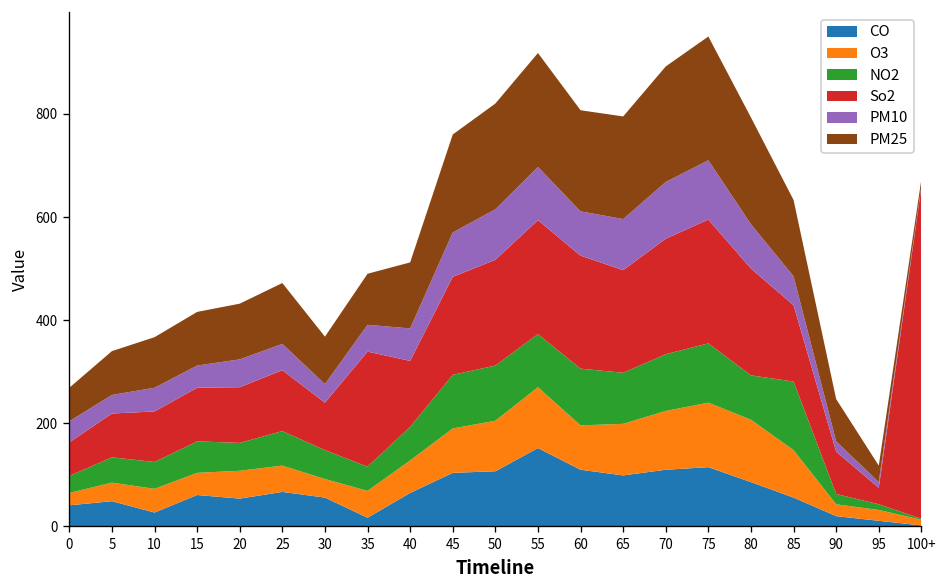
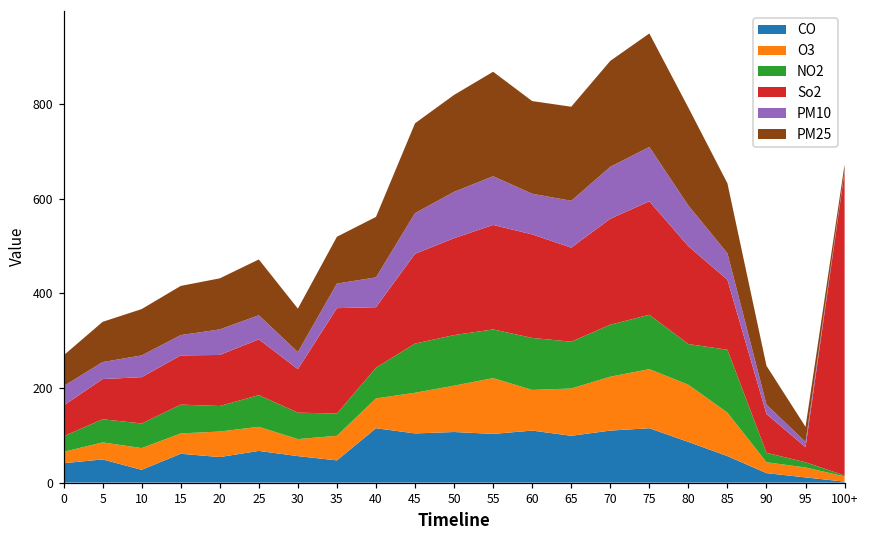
CO, 35: 20 -> 50
CO, 40: 70 -> 120
CO, 55: 150 -> 100
